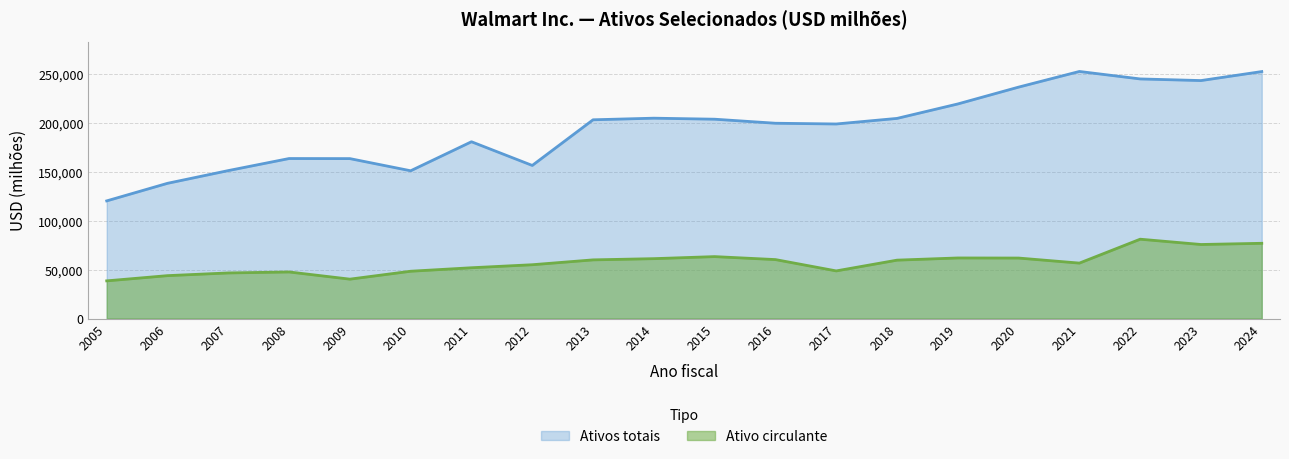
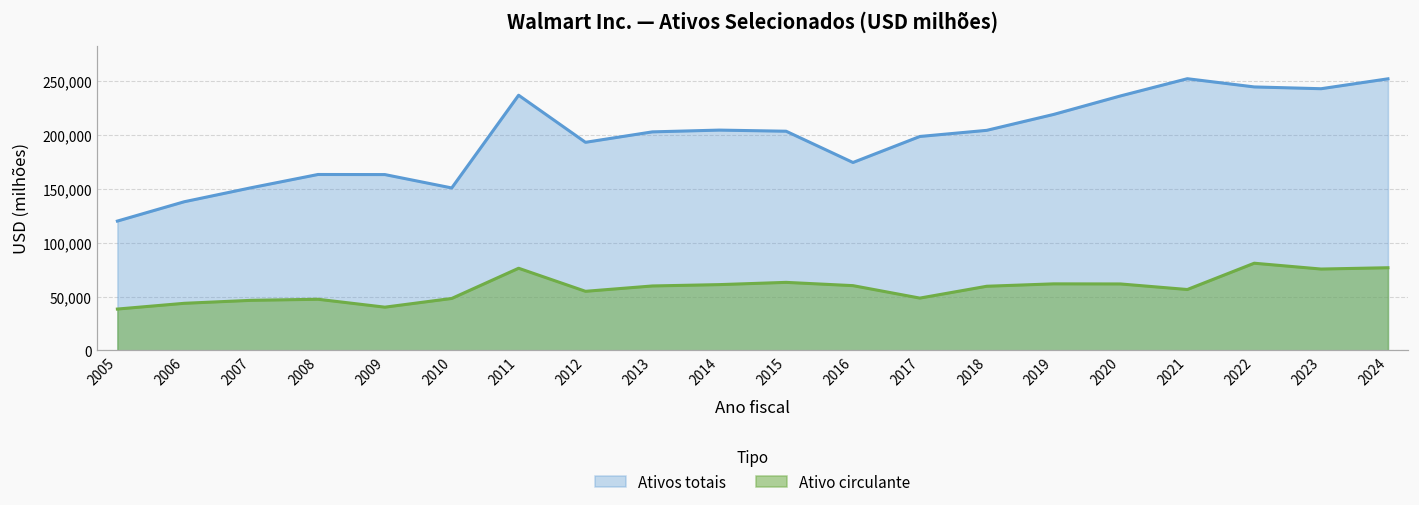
Ativos totais, 2011: 180,000 -> 240,000
Ativo circulante, 2011: 50,000 -> 80,000
Ativos totais, 2012: 160,000 -> 190,000
Ativos totais, 2016: 200,000 -> 170,000
